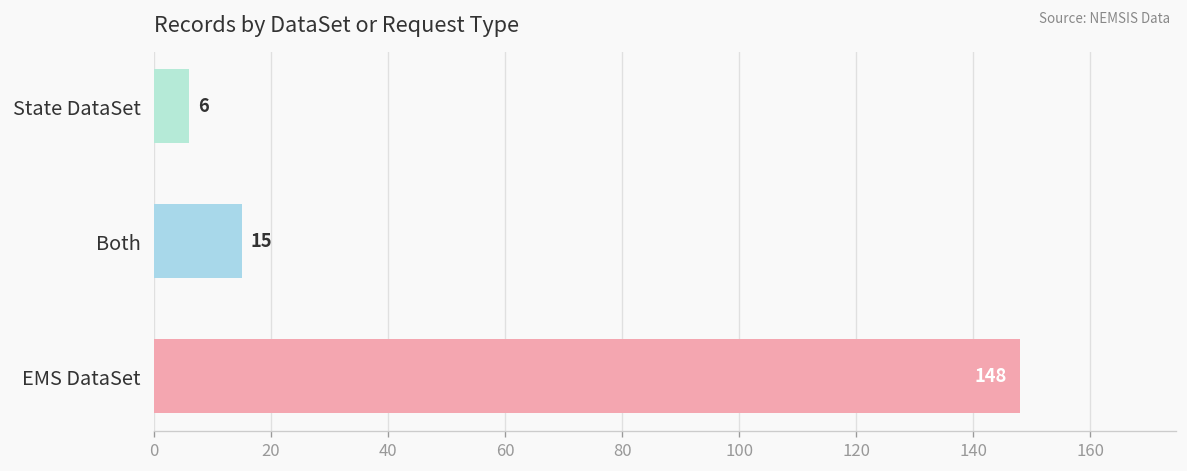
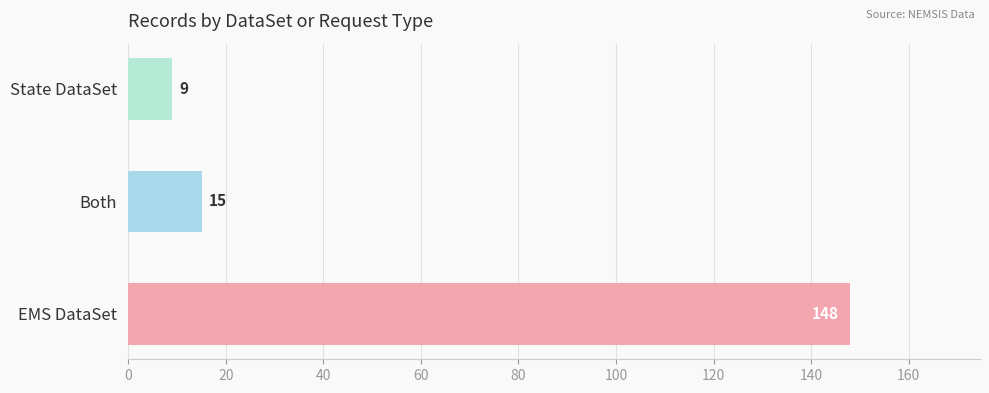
State DataSet: 6 -> 9
